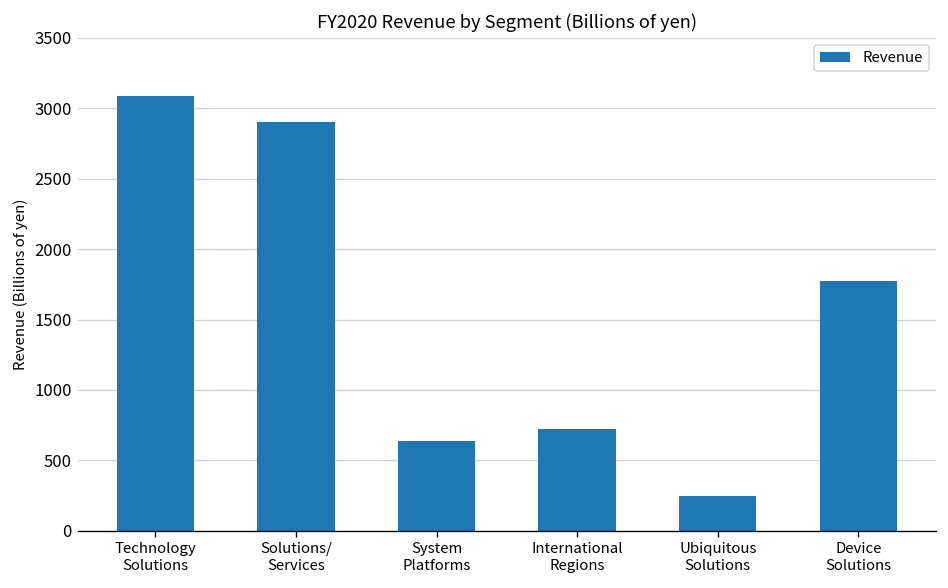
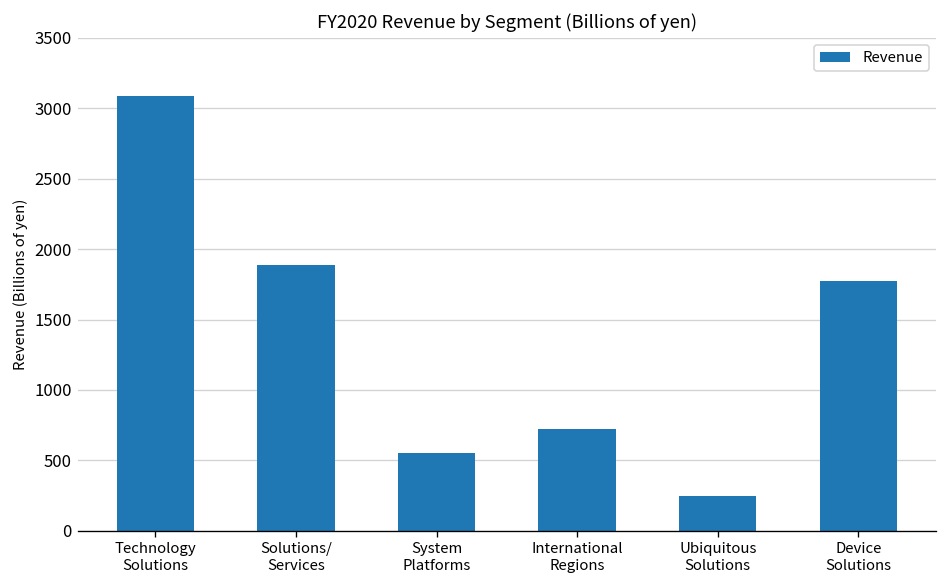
Solutions/ Services: 2900 -> 1880
System Platforms: 630 -> 550
